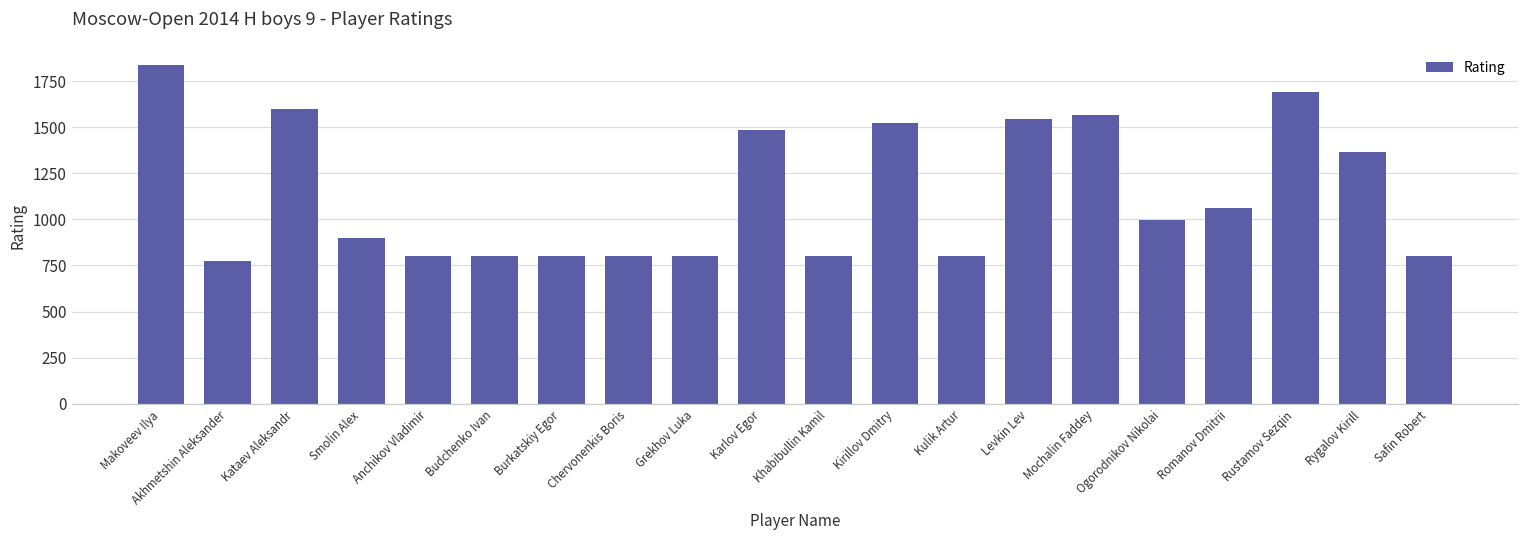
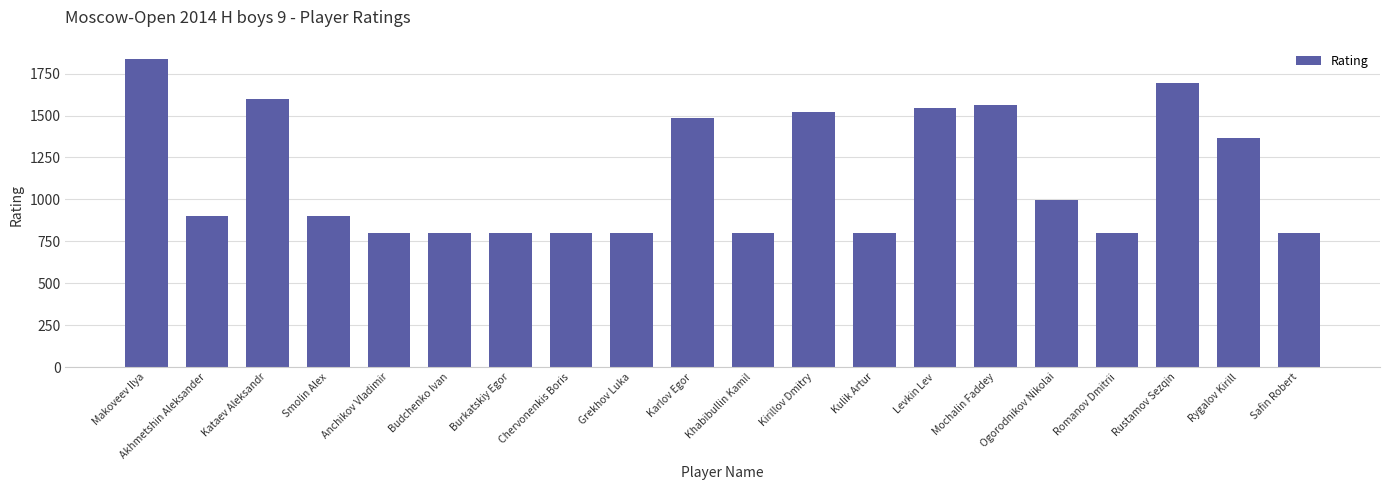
Akhmetshin Aleksander: 770 -> 900
Romanov Dmitrii: 1060 -> 800
